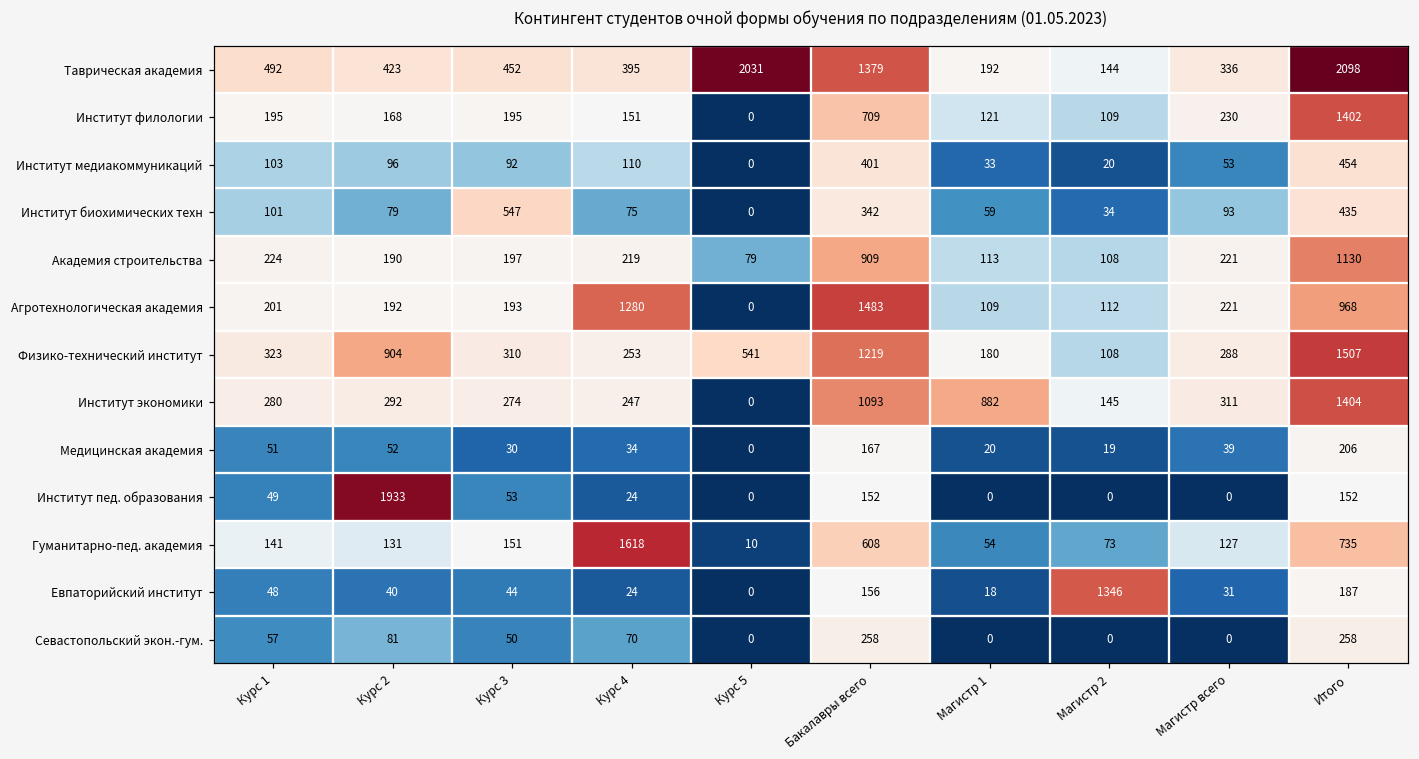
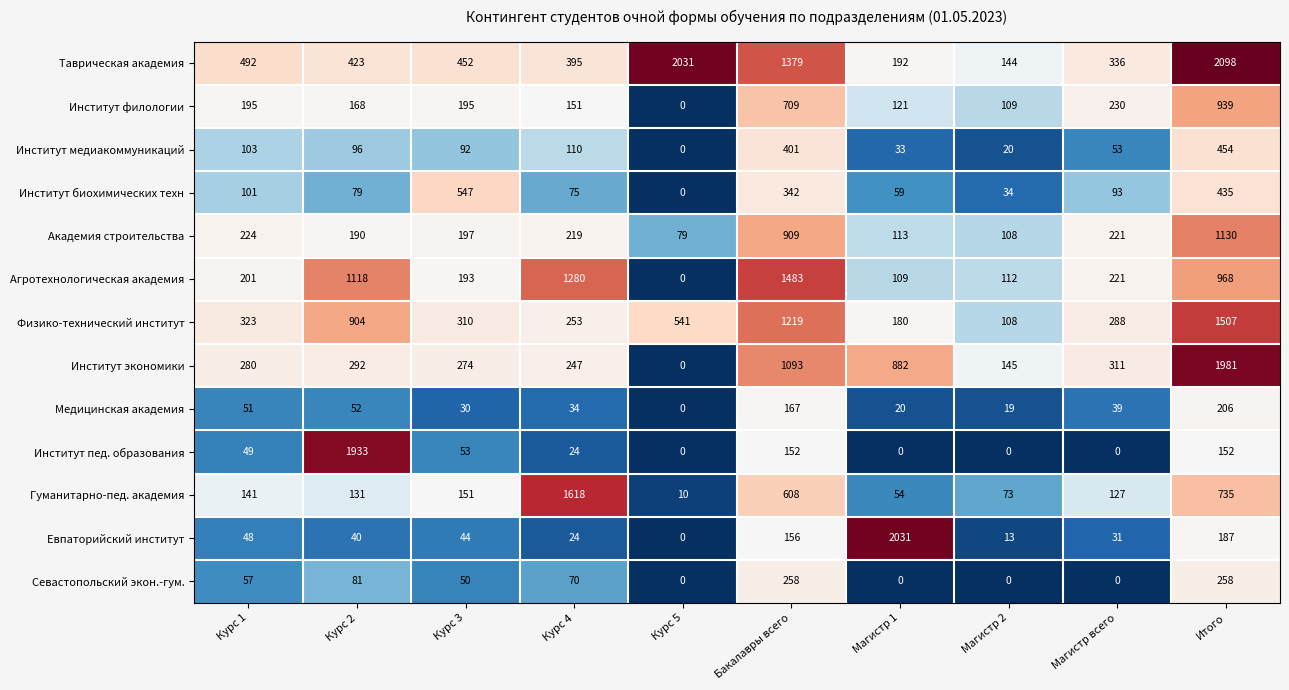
Институт филологии, Итого: 1402 -> 939
Агротехнологическая академия, Курс 2: 192 -> 1118
Институт экономики, Итого: 1404 -> 1981
Евпаторийский институт, Магистр 1: 18 -> 2031
Евпаторийский институт, Магистр 2: 1346 -> 13
